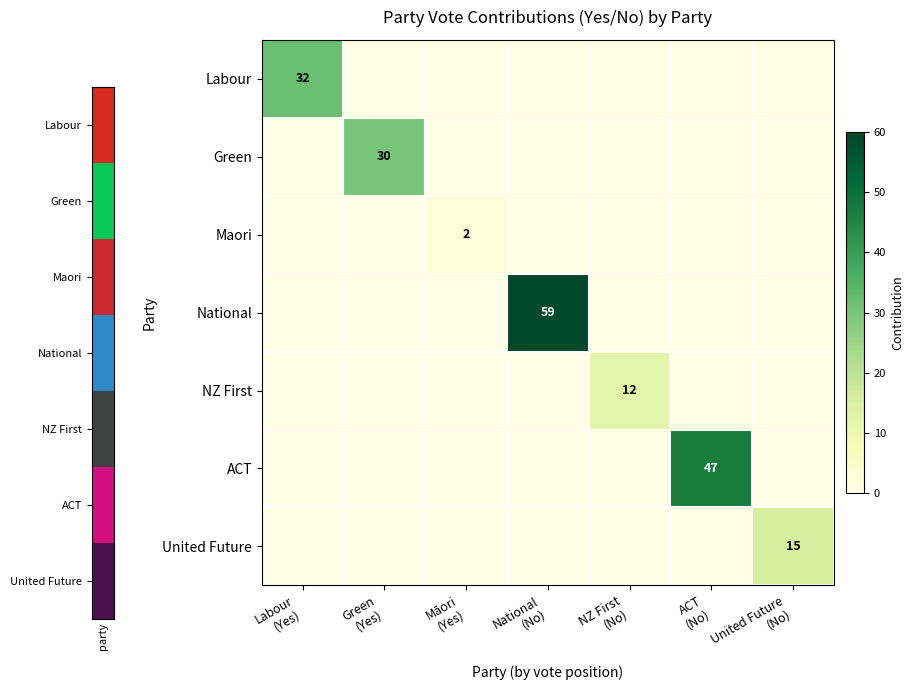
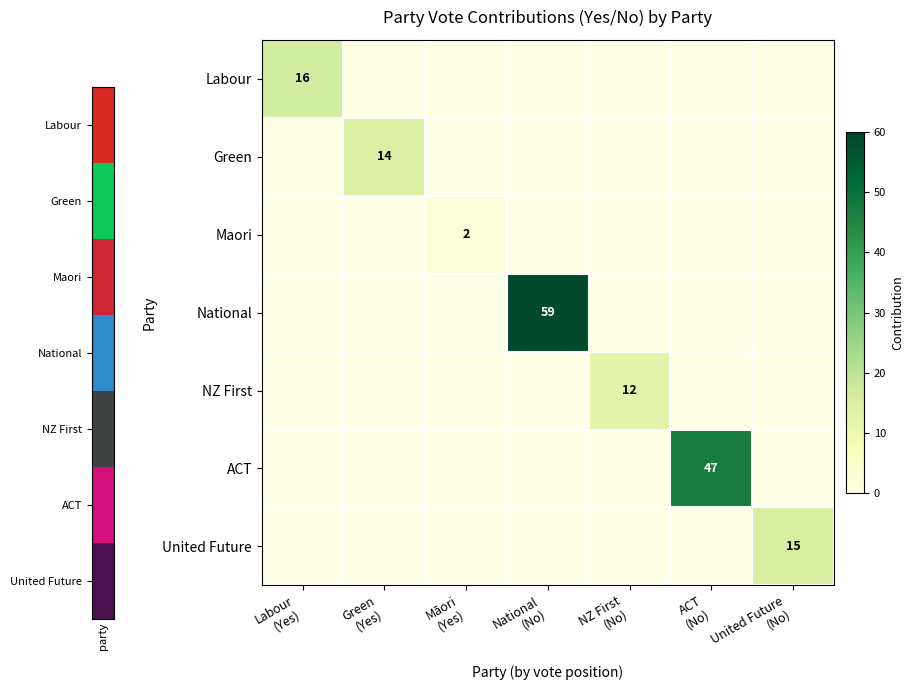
Party Vote Contributions (Yes/No) by Party, Labour, Labour (Yes): 32 -> 16
Party Vote Contributions (Yes/No) by Party, Green, Green (Yes): 30 -> 14
